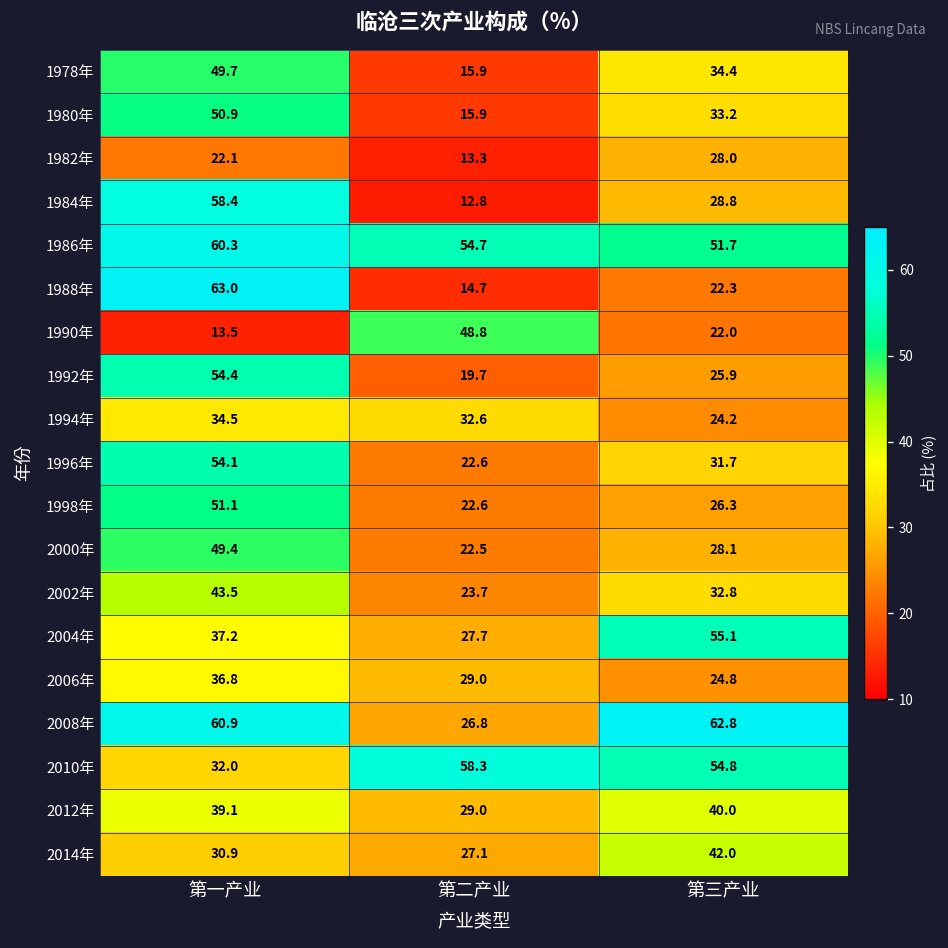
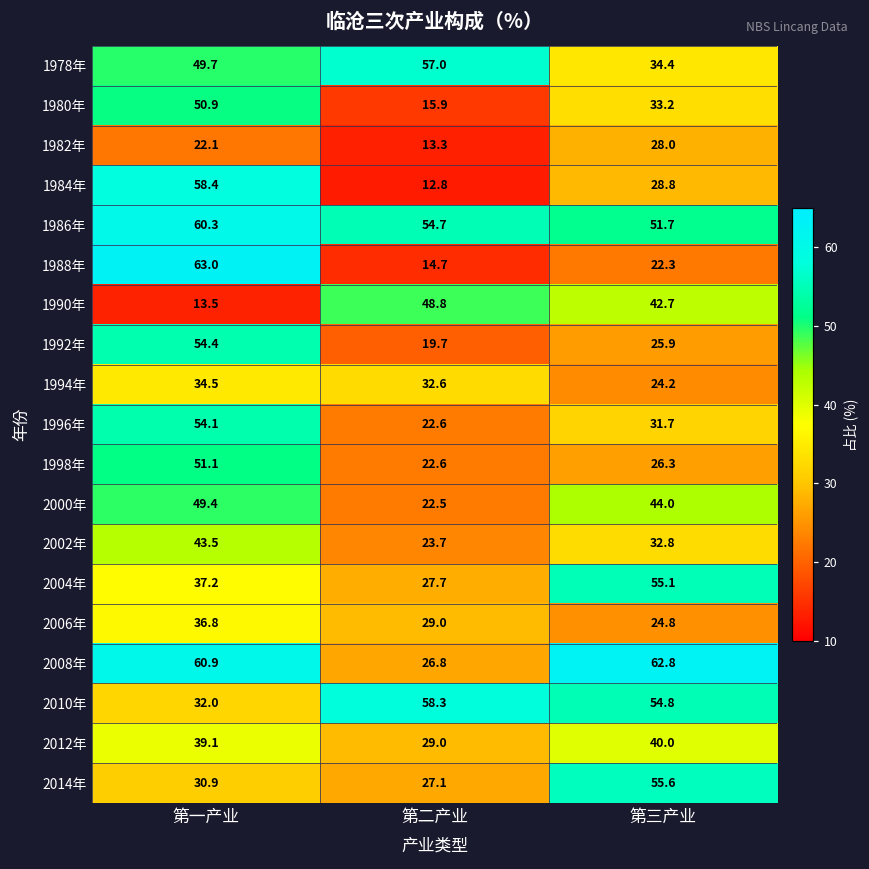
1978年, 第二产业: 15.9 -> 57.0
1990年, 第三产业: 22.0 -> 42.7
2000年, 第三产业: 28.1 -> 44.0
2014年, 第三产业: 42.0 -> 55.6
